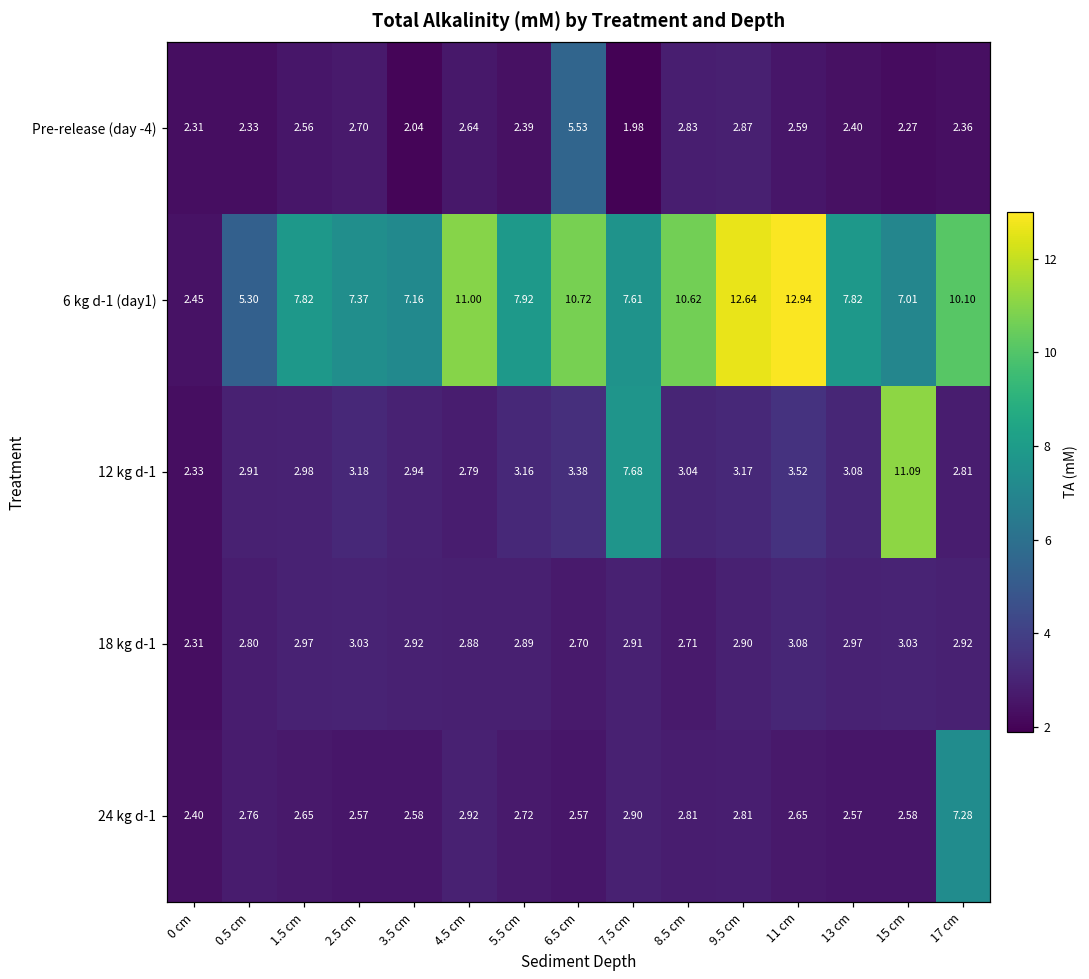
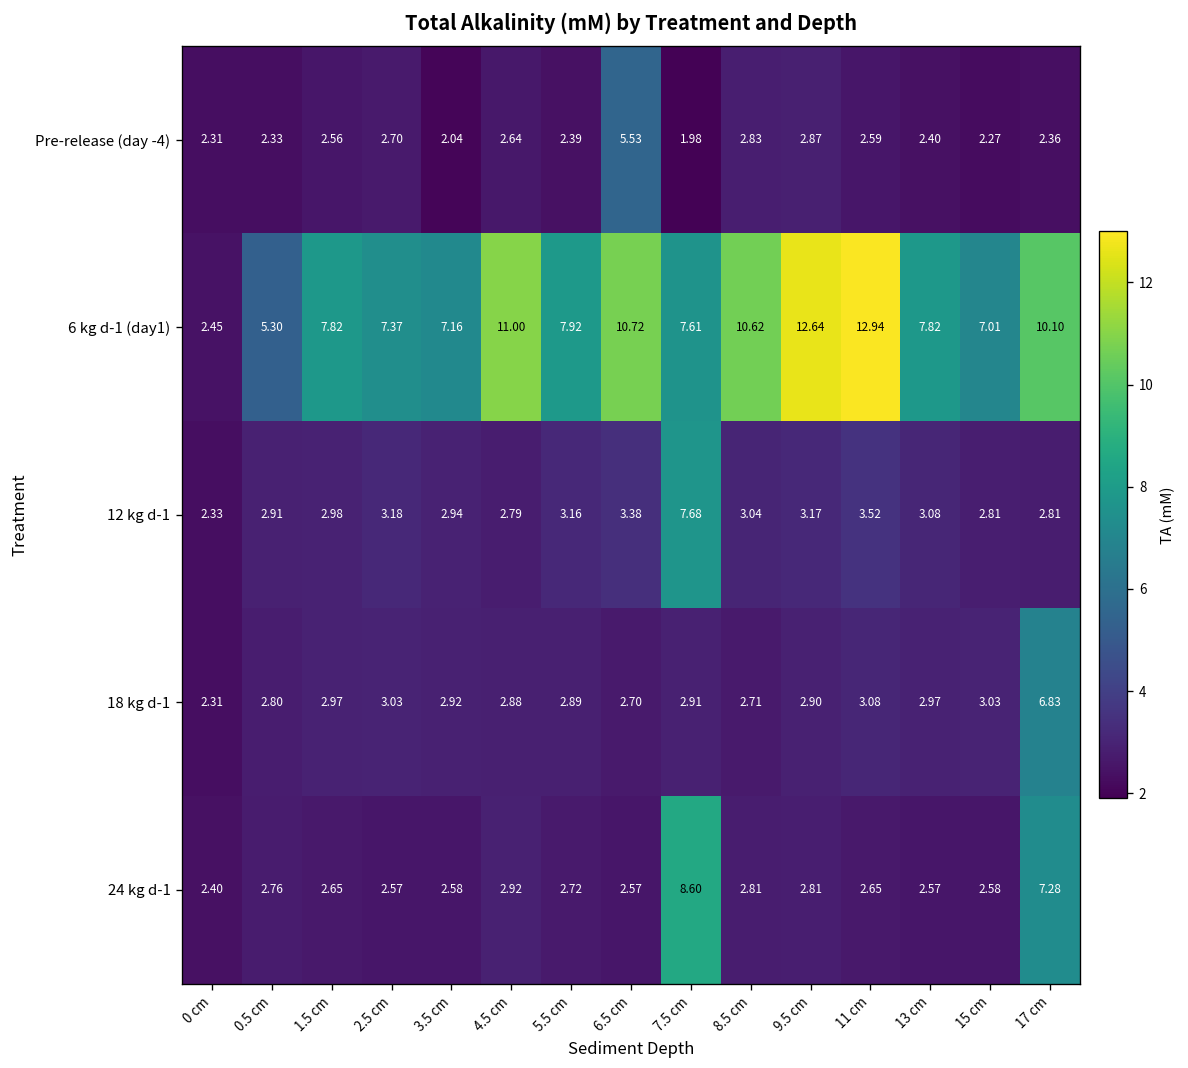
12 kg d-1, 15 cm: 11.09 -> 2.81
18 kg d-1, 17 cm: 2.92 -> 6.83
24 kg d-1, 7.5 cm: 2.90 -> 8.60
